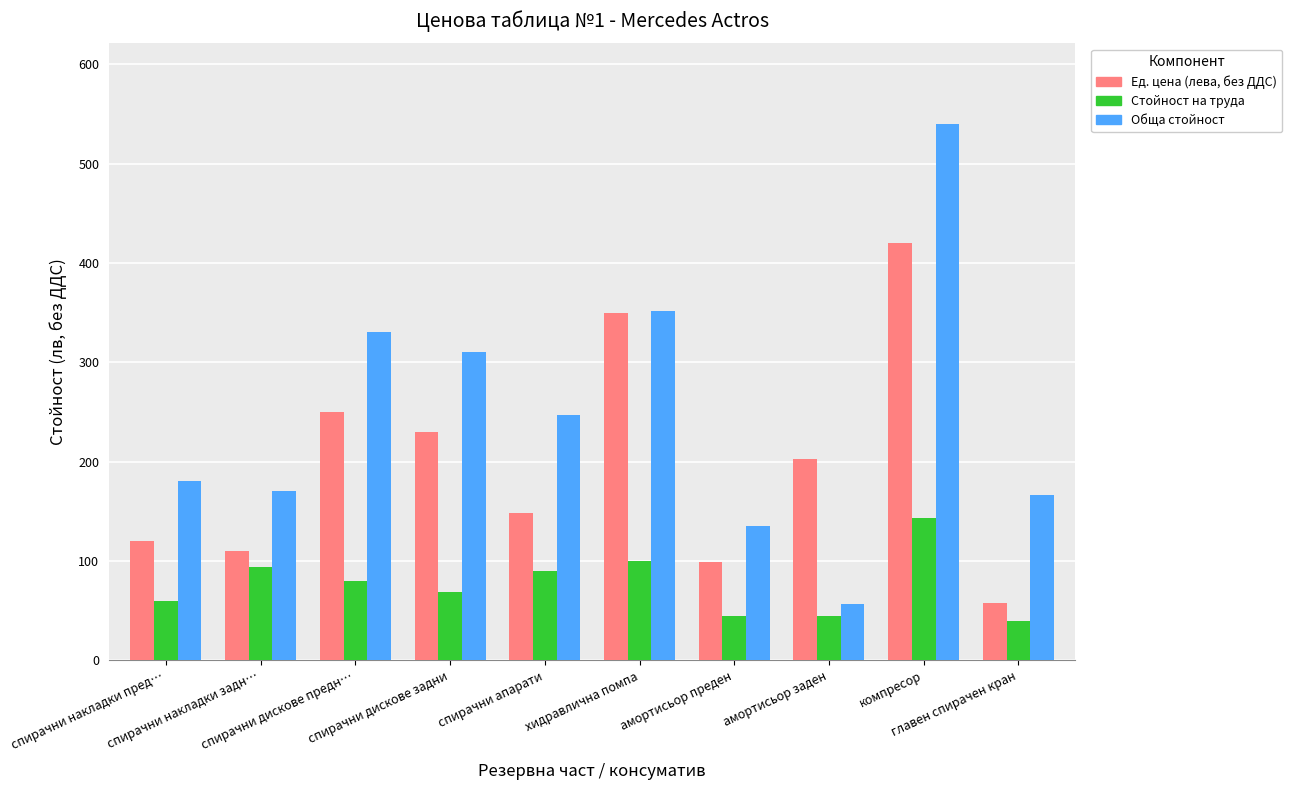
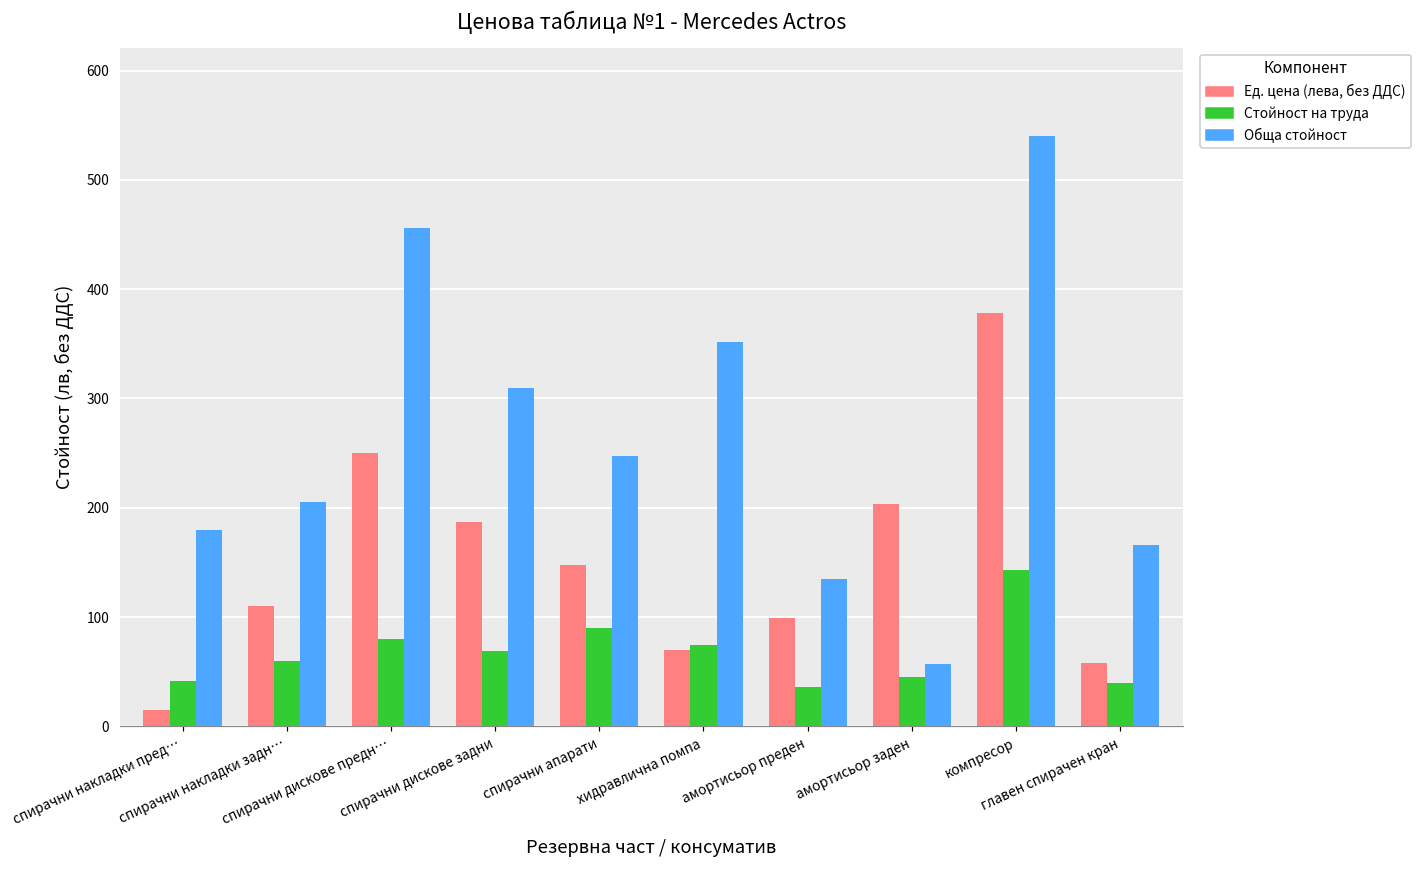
Ед. цена (лева, без ДДС), спирачни накладки пред…: 120 -> 20
Стойност на труда, спирачни накладки пред…: 60 -> 40
Стойност на труда, спирачни накладки задн…: 90 -> 60
Обща стойност, спирачни накладки задн…: 170 -> 210
Обща стойност, спирачни дискове предн…: 330 -> 460
Ед. цена (лева, без ДДС), спирачни дискове задни: 230 -> 190
Ед. цена (лева, без ДДС), хидравлична помпа: 350 -> 70
Стойност на труда, хидравлична помпа: 100 -> 70
Стойност на труда, амортисьор преден: 50 -> 40
Ед. цена (лева, без ДДС), компресор: 420 -> 380
